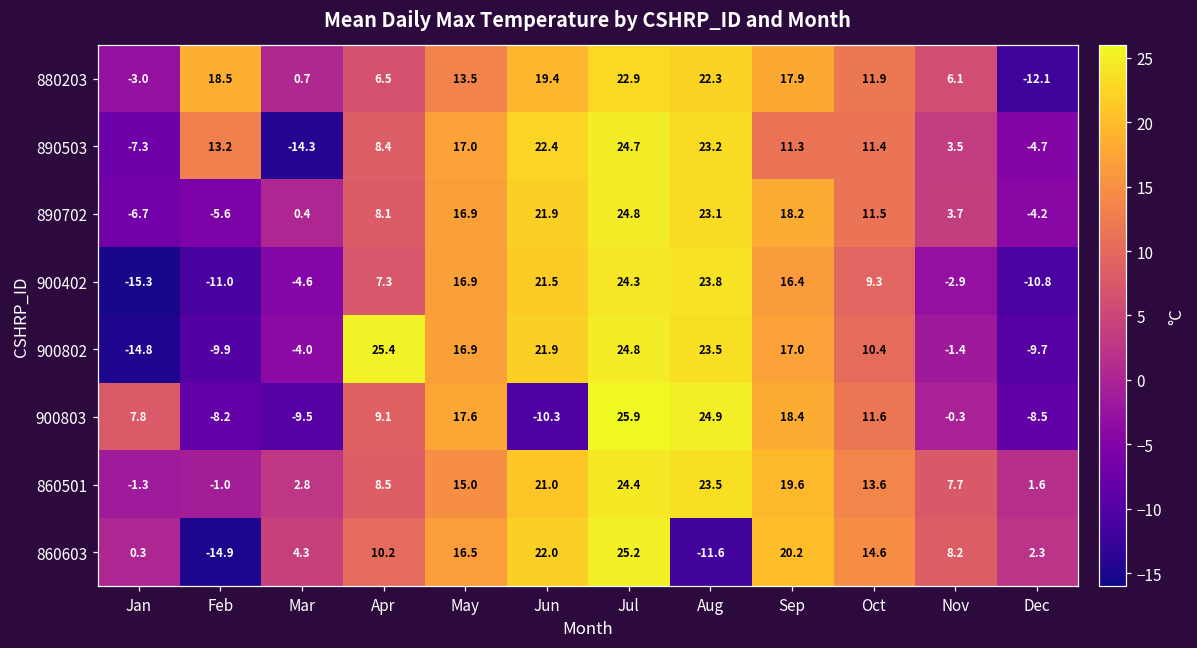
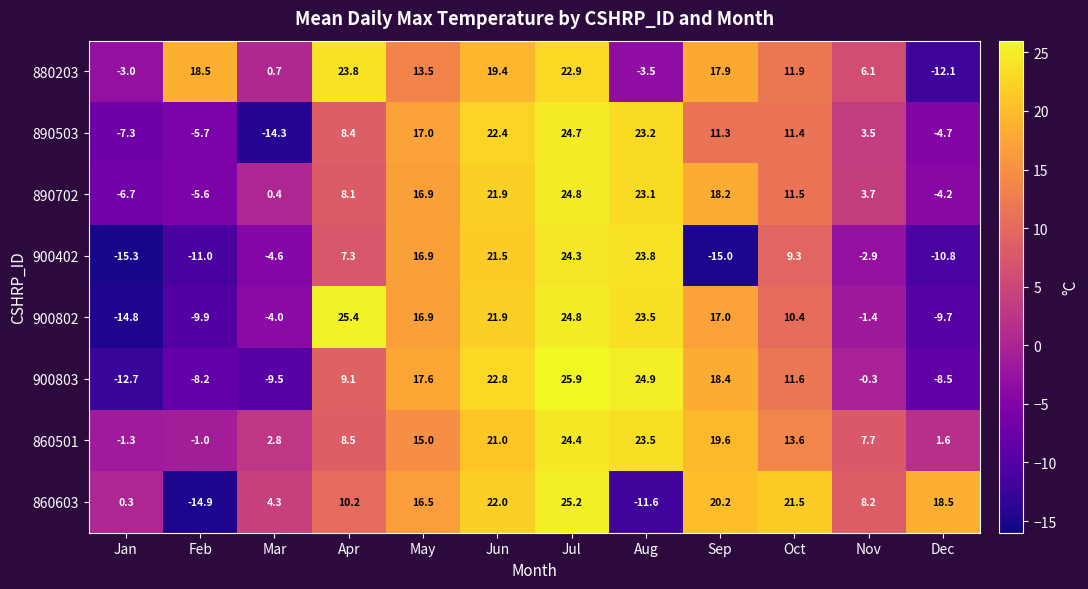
880203, Apr: 6.5 -> 23.8
880203, Aug: 22.3 -> -3.5
890503, Feb: 13.2 -> -5.7
900402, Sep: 16.4 -> -15.0
900803, Jan: 7.8 -> -12.7
900803, Jun: -10.3 -> 22.8
860603, Oct: 14.6 -> 21.5
860603, Dec: 2.3 -> 18.5
